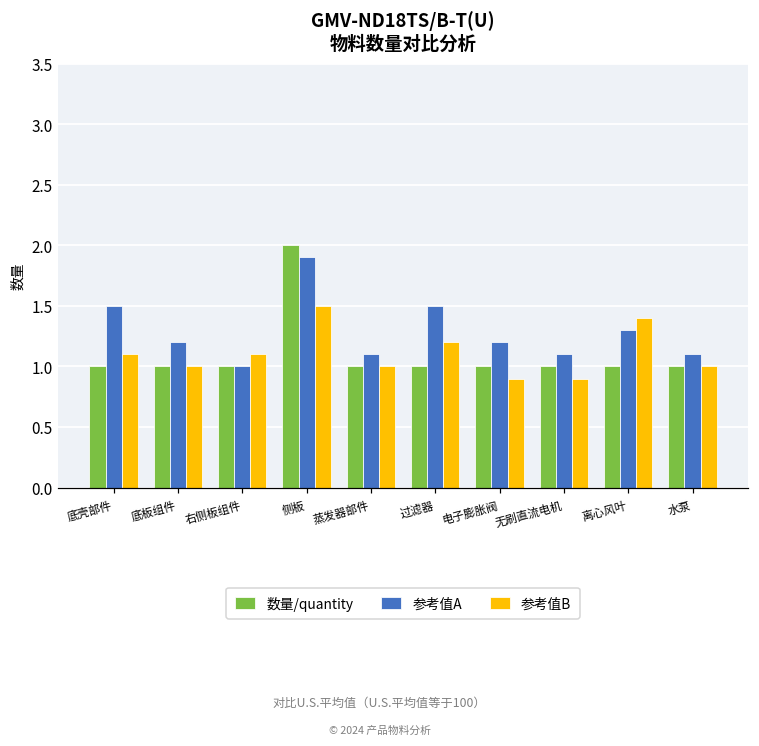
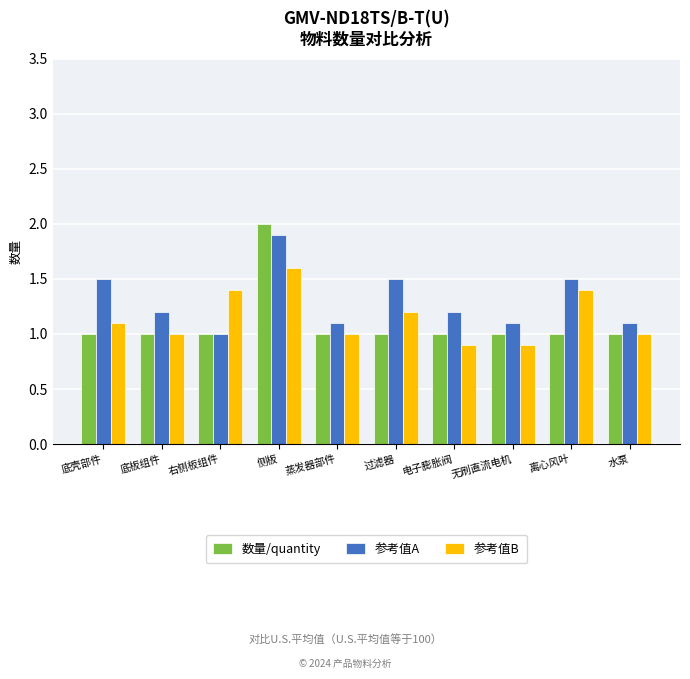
参考值B, 右侧板组件: 1.1 -> 1.4
参考值B, 侧板: 1.5 -> 1.6
参考值A, 离心风叶: 1.3 -> 1.5
